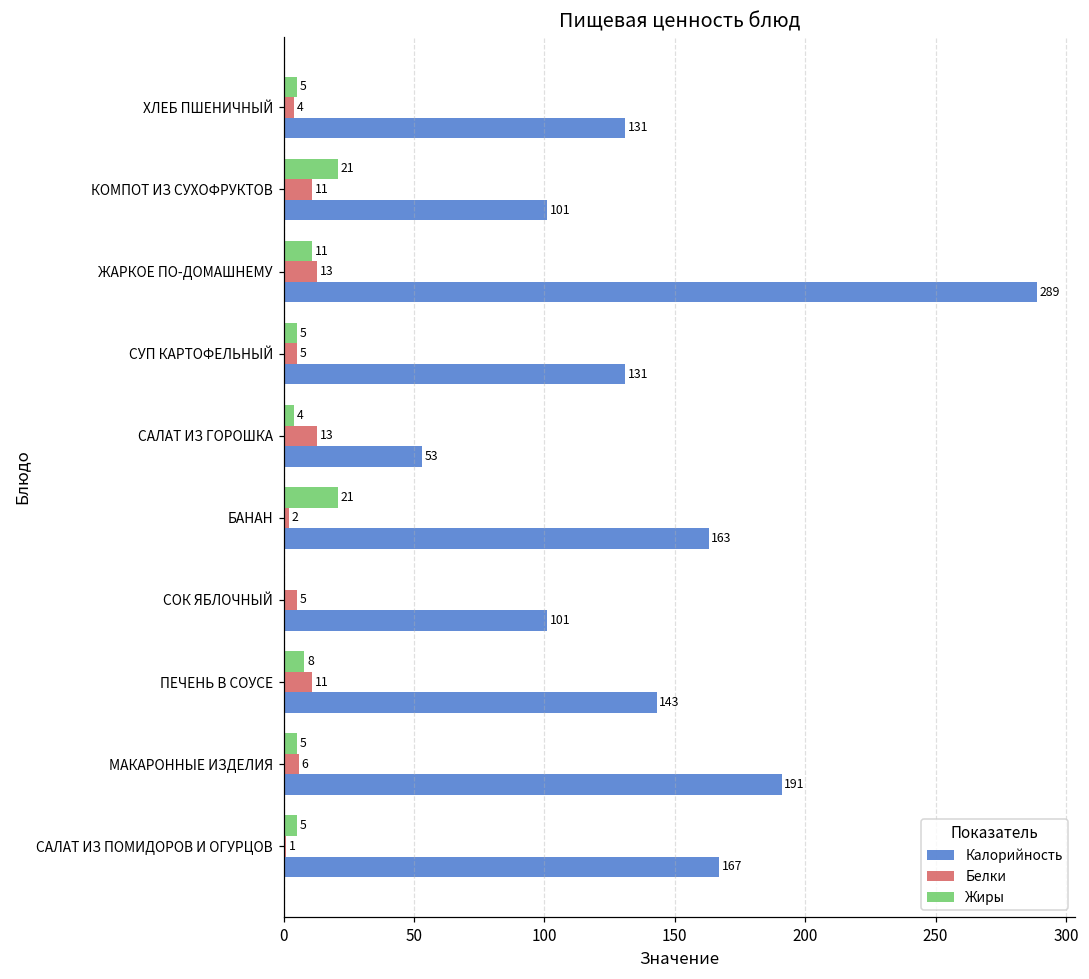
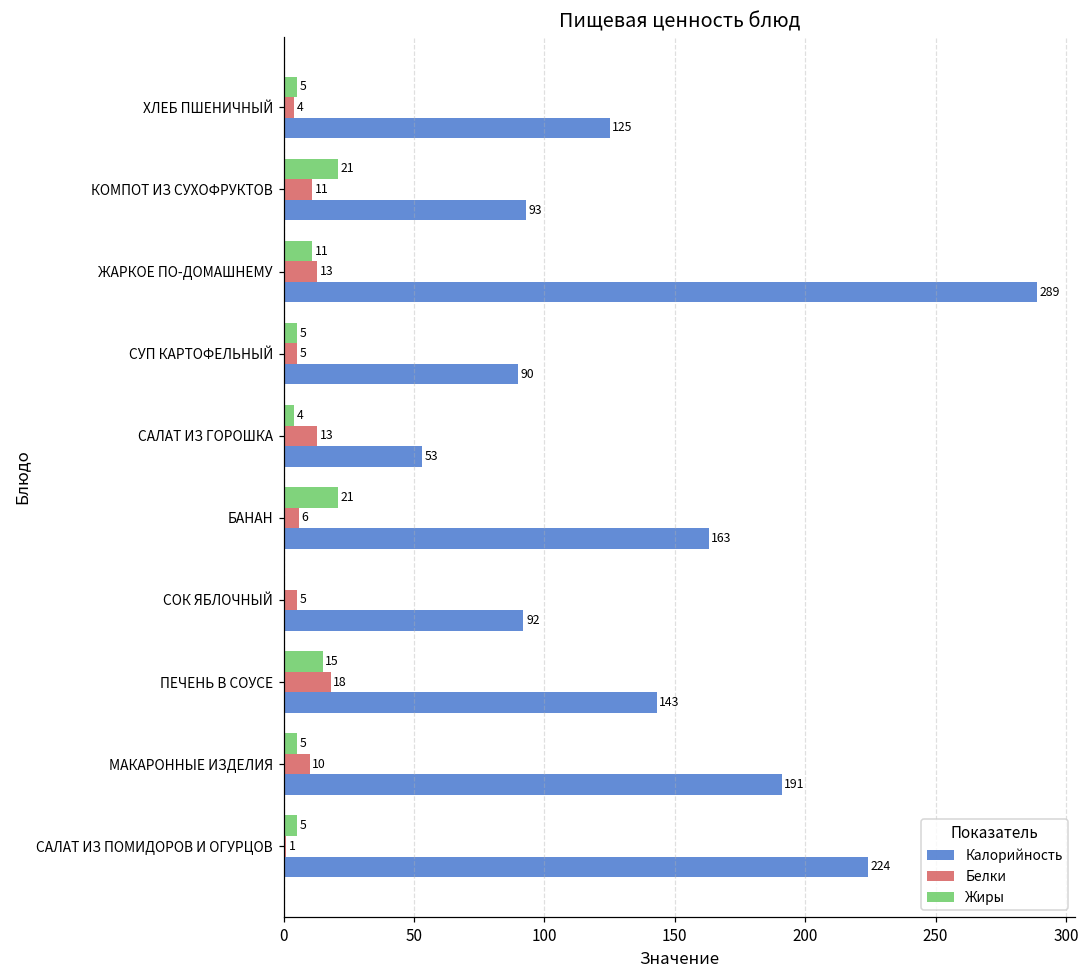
Калорийность, ХЛЕБ ПШЕНИЧНЫЙ: 131 -> 125
Калорийность, КОМПОТ ИЗ СУХОФРУКТОВ: 101 -> 93
Калорийность, СУП КАРТОФЕЛЬНЫЙ: 131 -> 90
Белки, БАНАН: 2 -> 6
Калорийность, СОК ЯБЛОЧНЫЙ: 101 -> 92
Жиры, ПЕЧЕНЬ В СОУСЕ: 8 -> 15
Белки, ПЕЧЕНЬ В СОУСЕ: 11 -> 18
Белки, МАКАРОННЫЕ ИЗДЕЛИЯ: 6 -> 10
Калорийность, САЛАТ ИЗ ПОМИДОРОВ И ОГУРЦОВ: 167 -> 224
